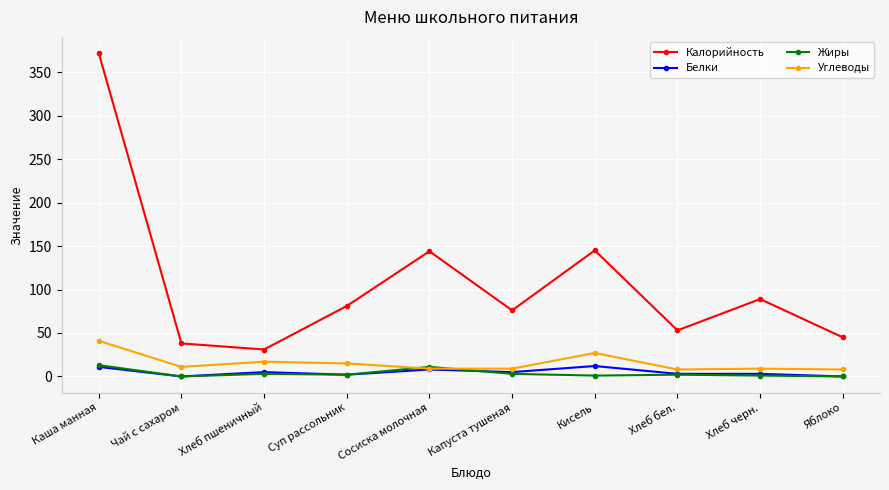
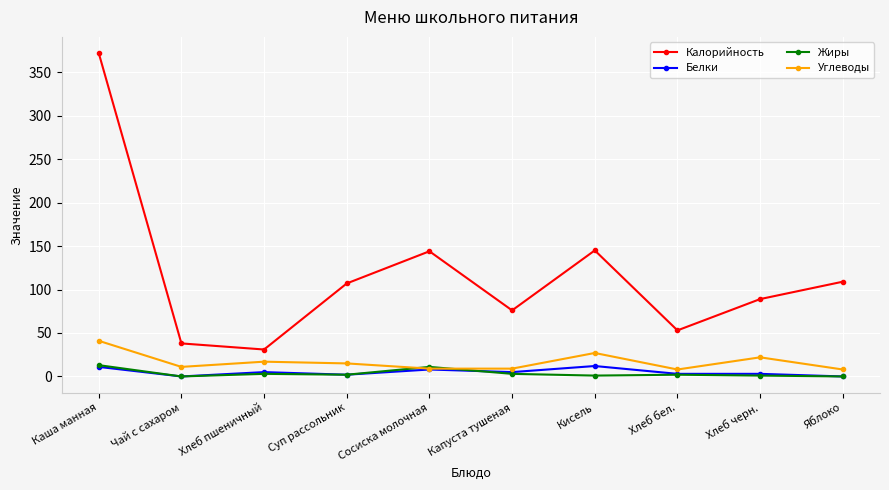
Калорийность, Суп рассольник: 80 -> 110
Углеводы, Хлеб черн.: 10 -> 20
Калорийность, Яблоко: 50 -> 110
